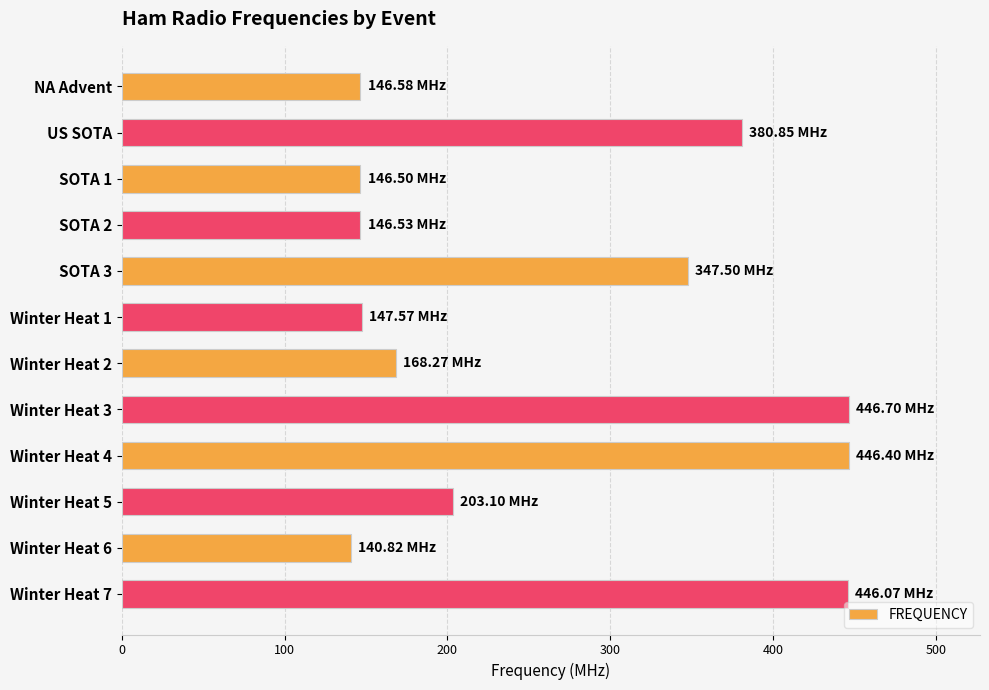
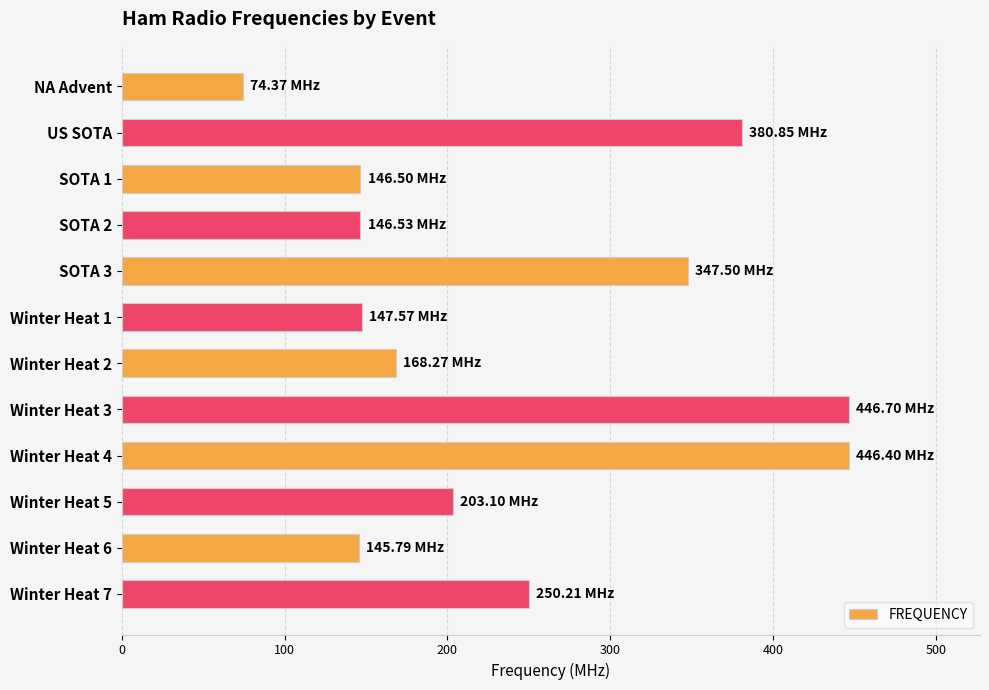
NA Advent: 146.58 -> 74.37
Winter Heat 6: 140.82 -> 145.79
Winter Heat 7: 446.07 -> 250.21
